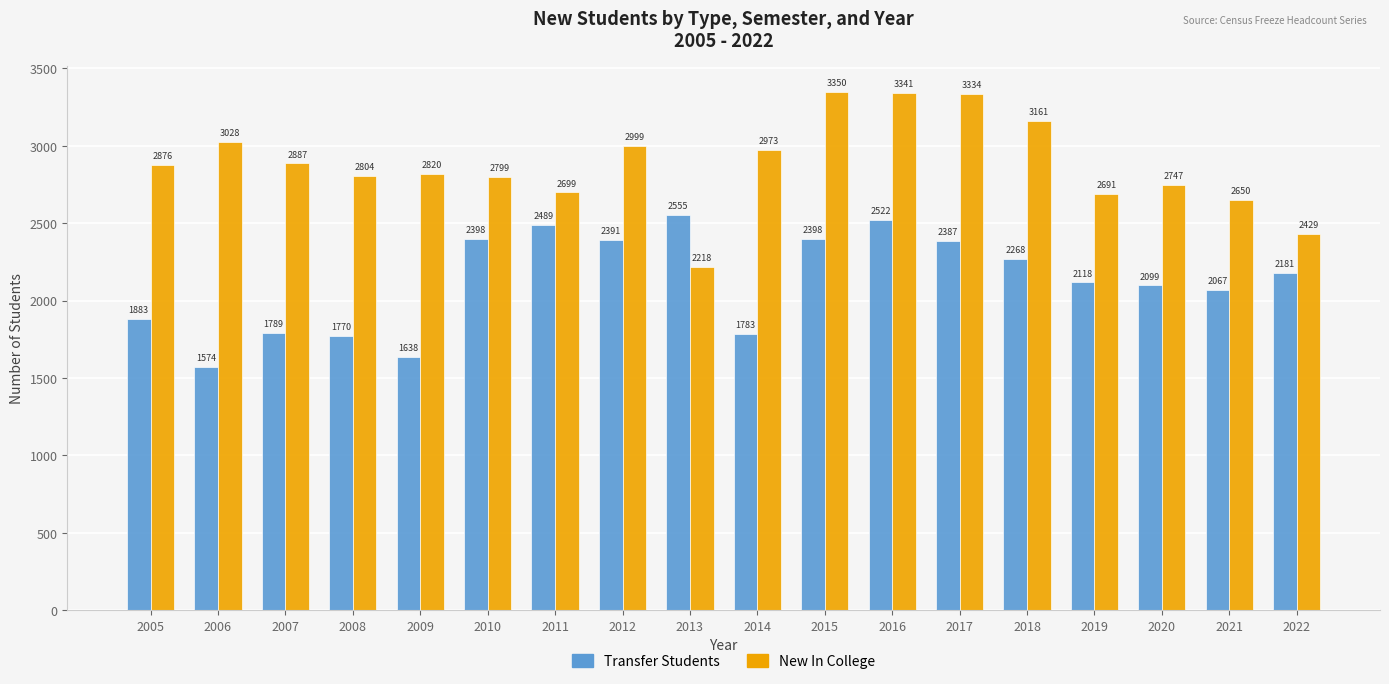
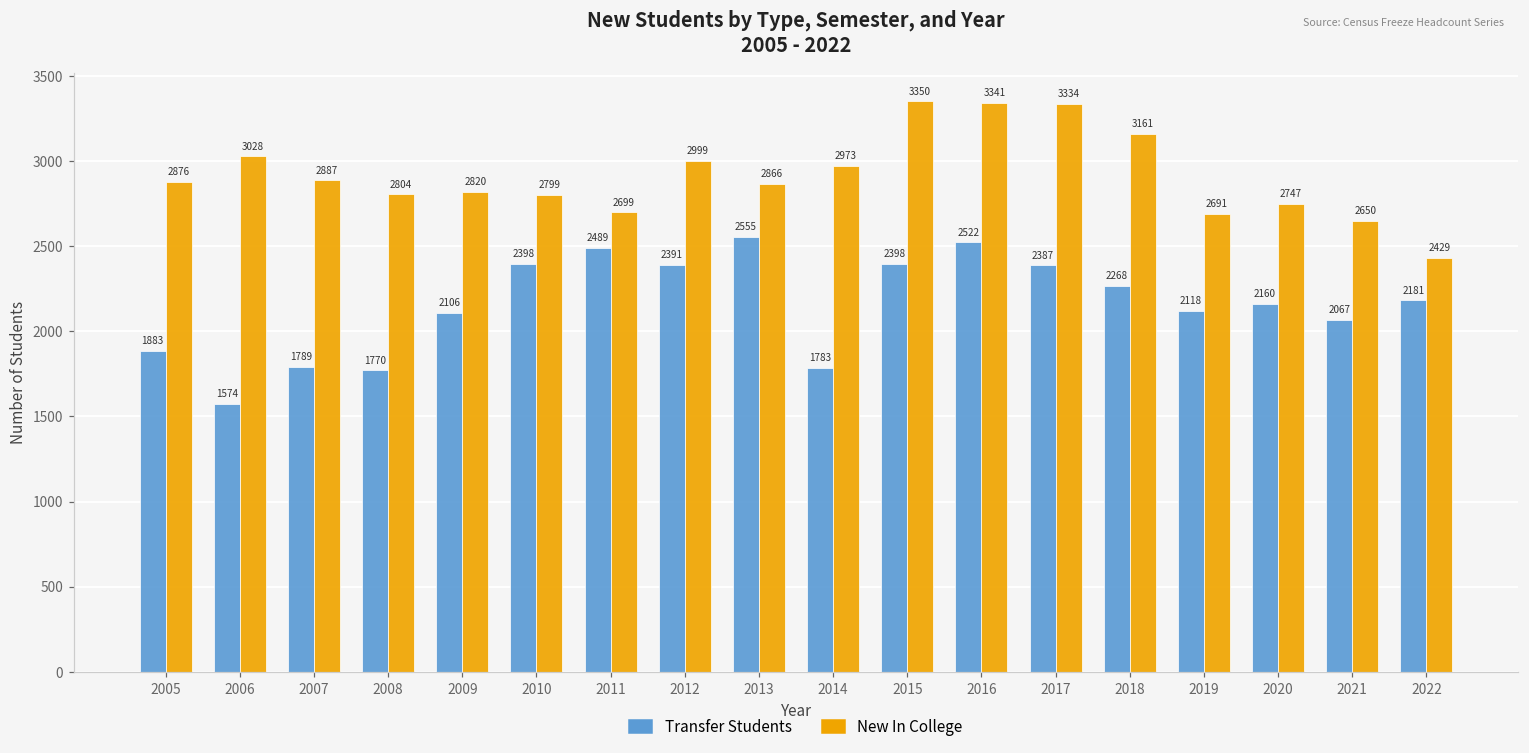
Transfer Students, 2009: 1638 -> 2106
New In College, 2013: 2218 -> 2866
Transfer Students, 2020: 2099 -> 2160
